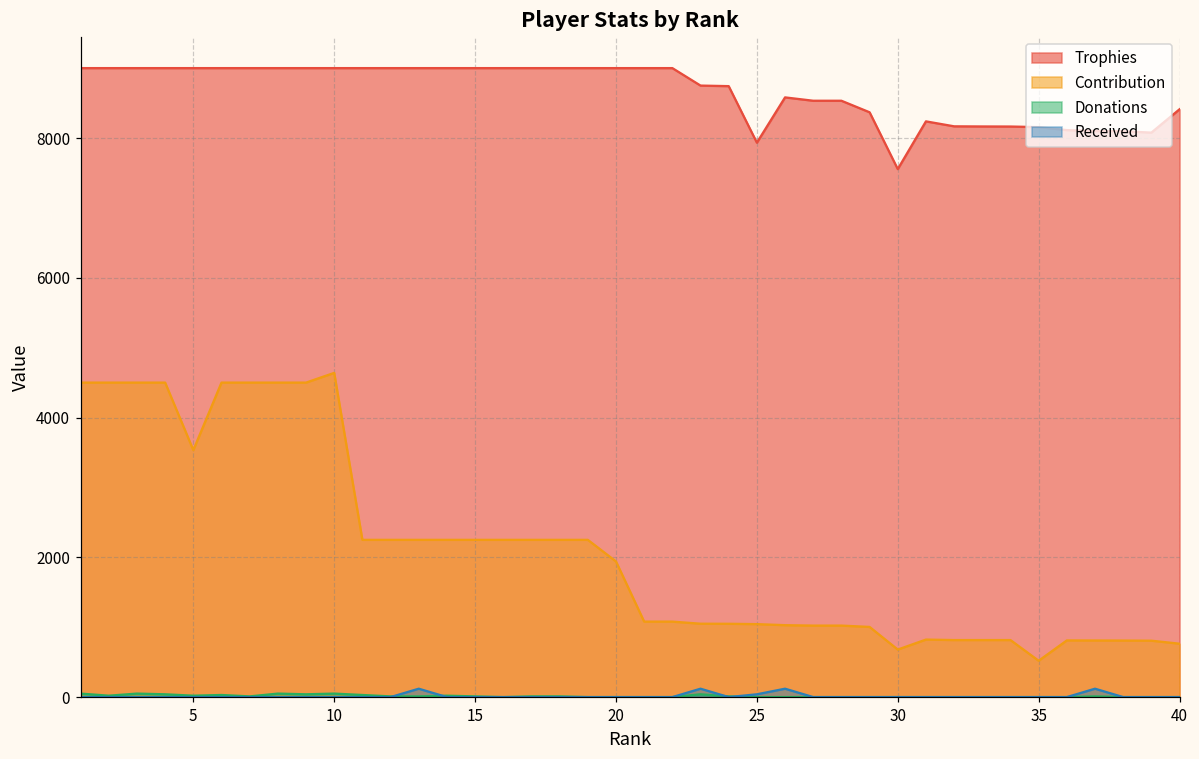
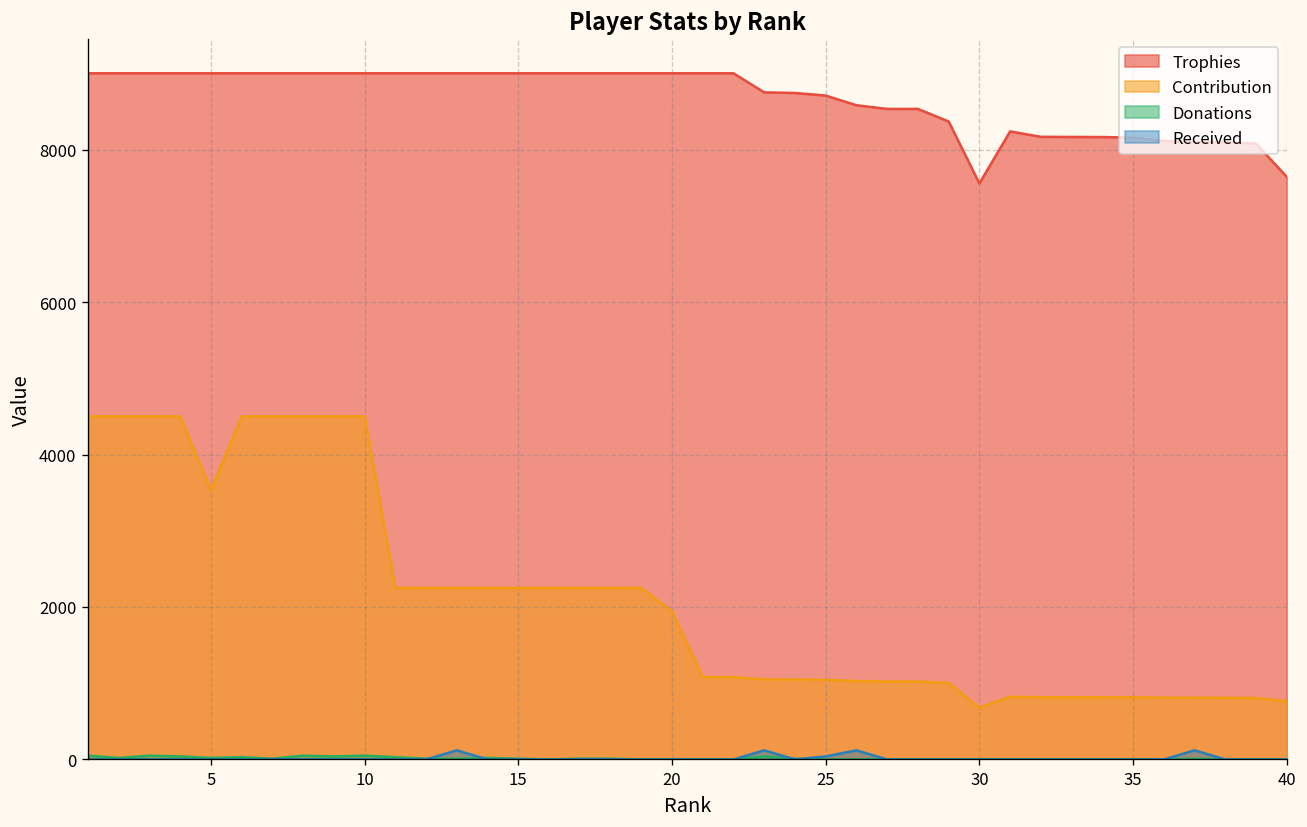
Contribution, 10: 4600 -> 4500
Trophies, 25: 7900 -> 8700
Contribution, 35: 500 -> 800
Trophies, 40: 8400 -> 7600
